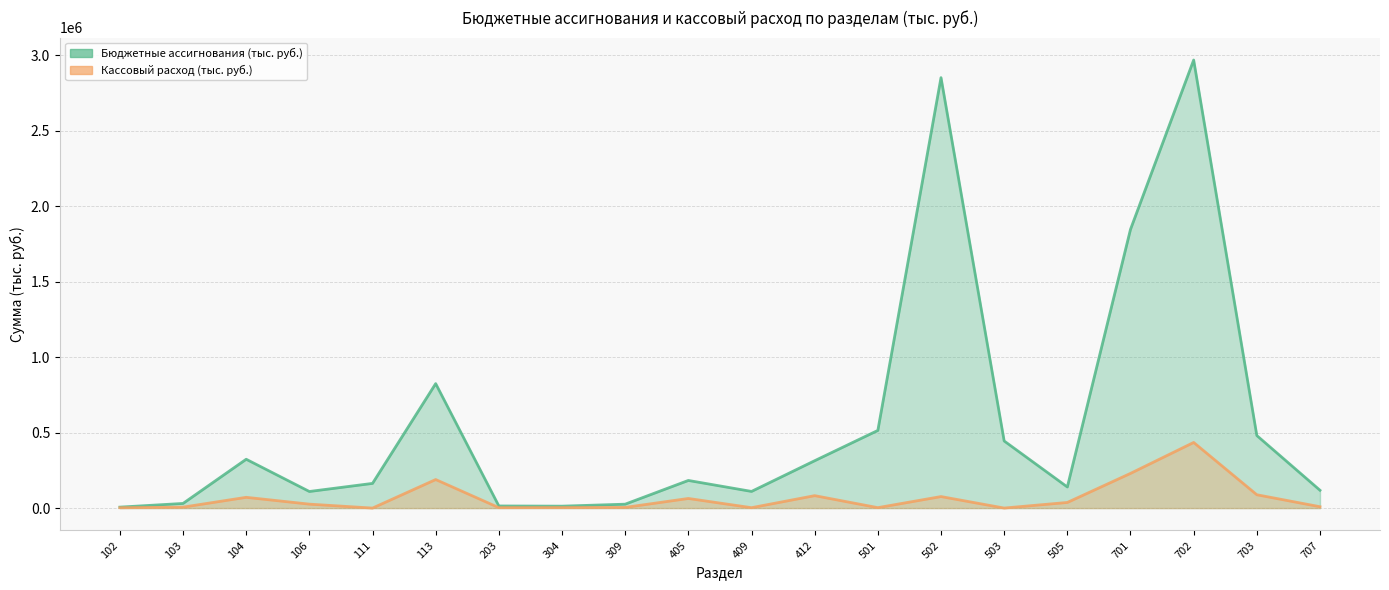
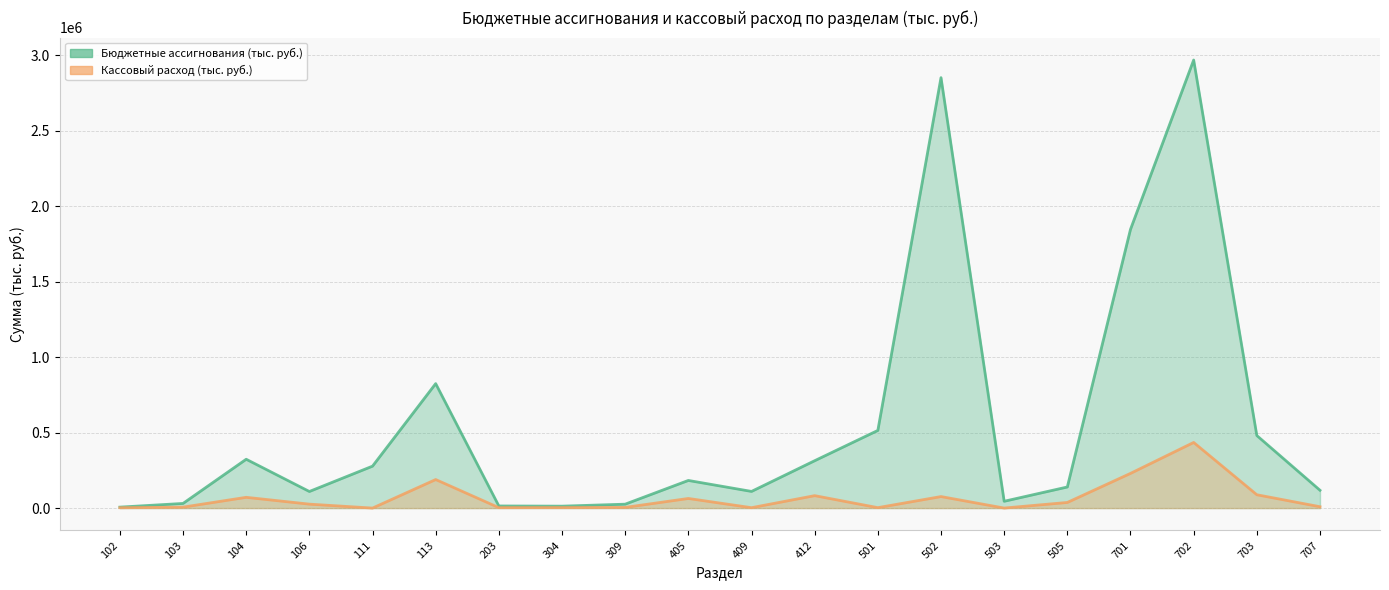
Бюджетные ассигнования (тыс. руб.), 111: 160000 -> 280000
Бюджетные ассигнования (тыс. руб.), 503: 440000 -> 50000
